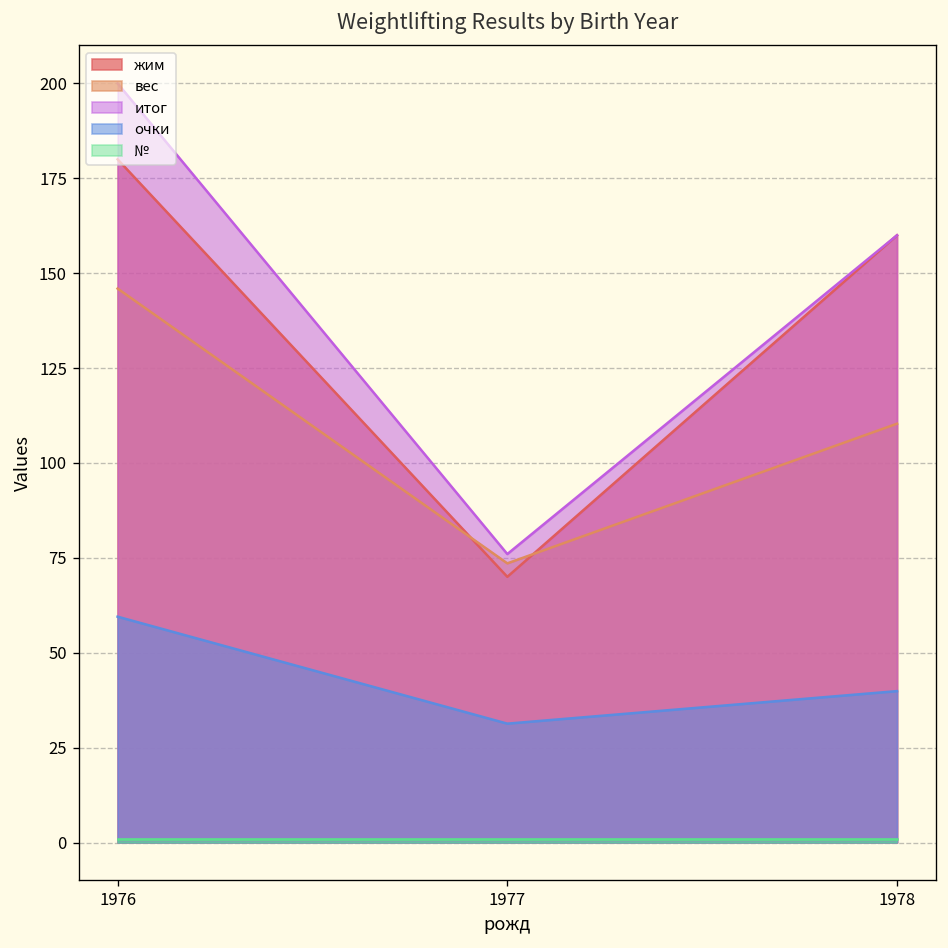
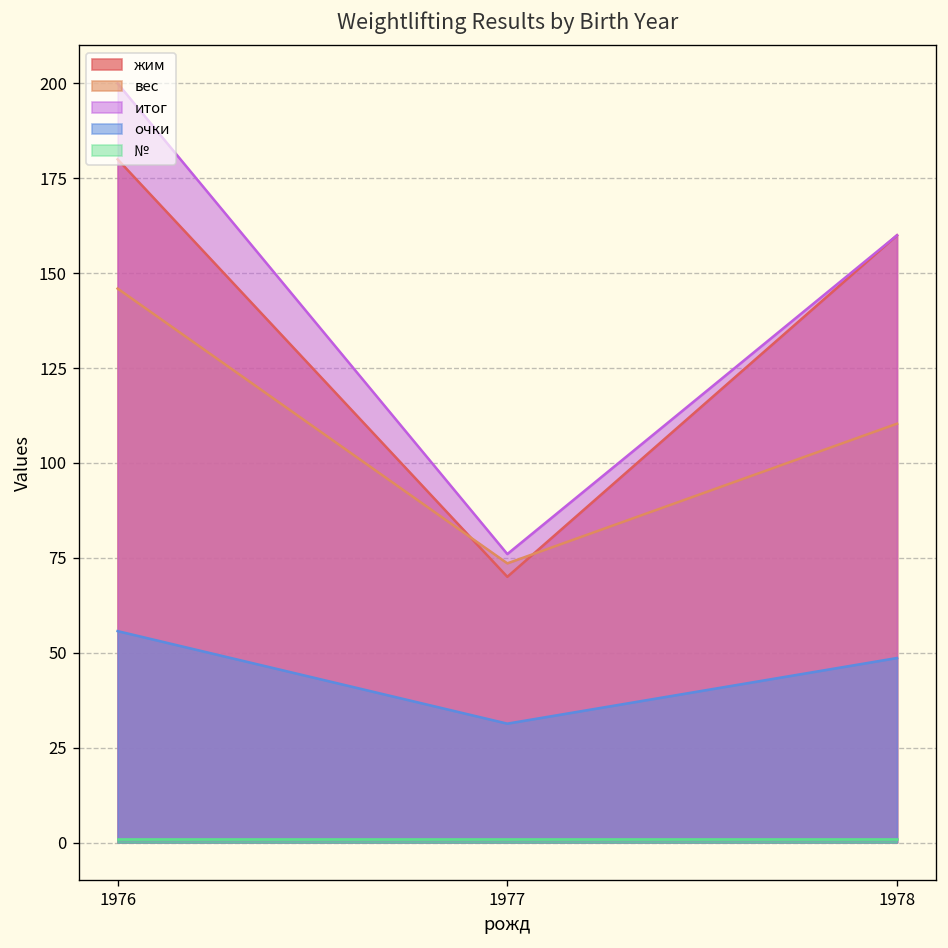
очки, 1976: 60 -> 56
очки, 1978: 40 -> 49
